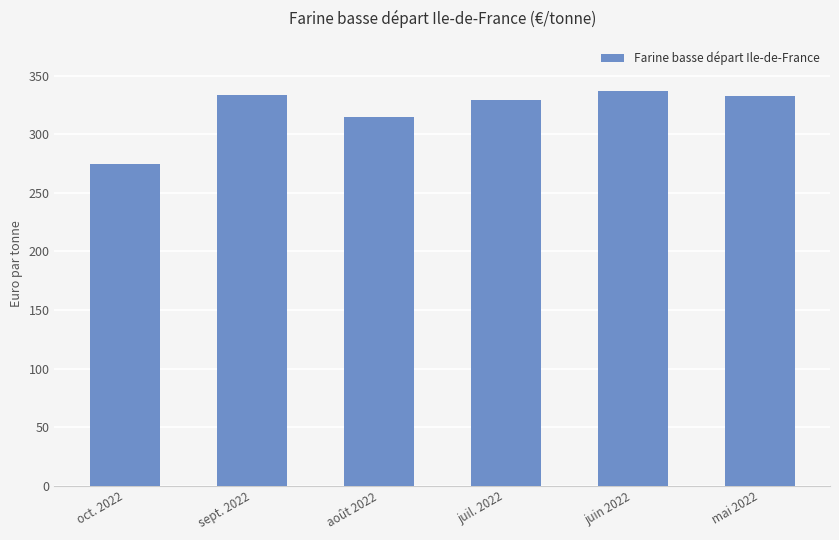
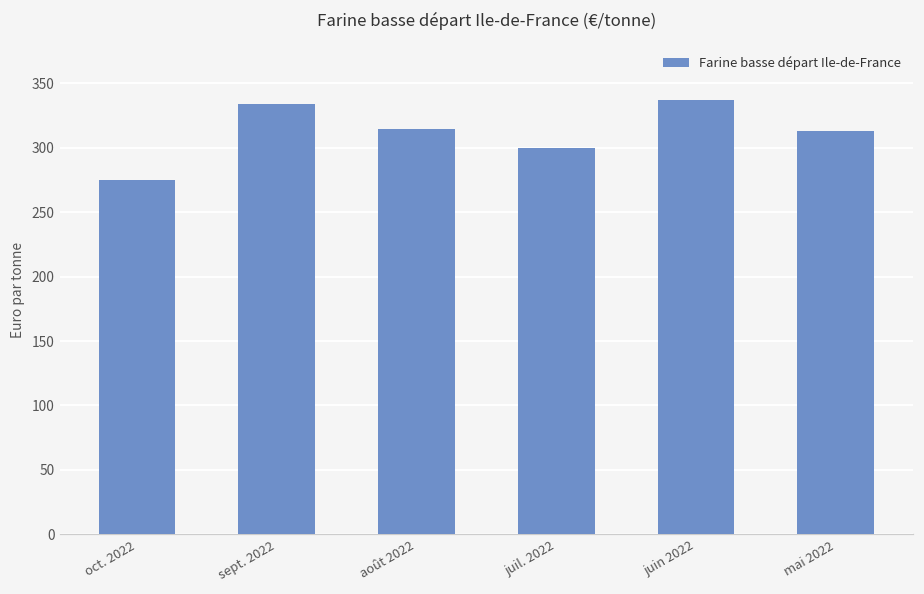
juil. 2022: 329 -> 300
mai 2022: 333 -> 313
